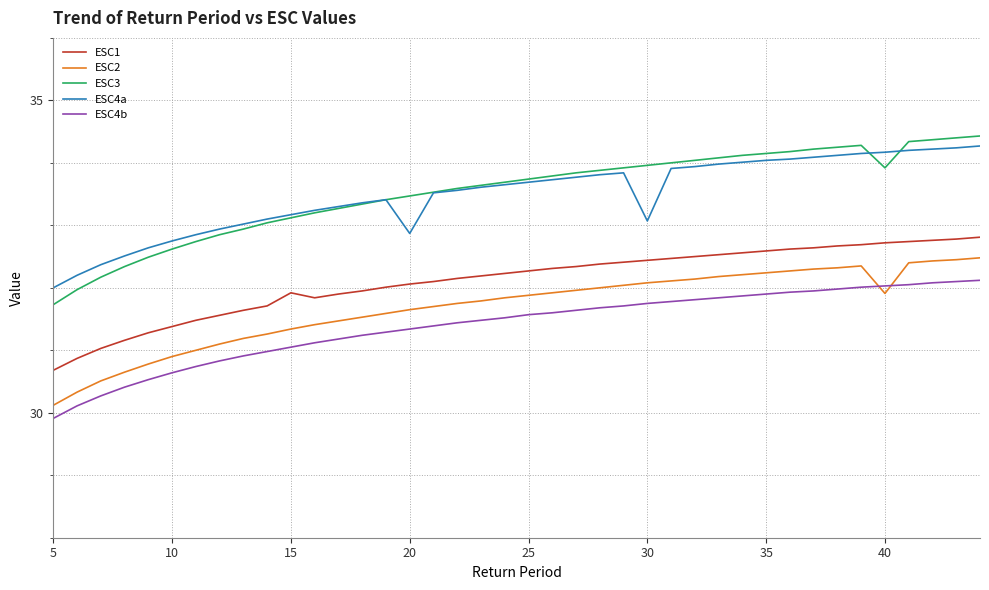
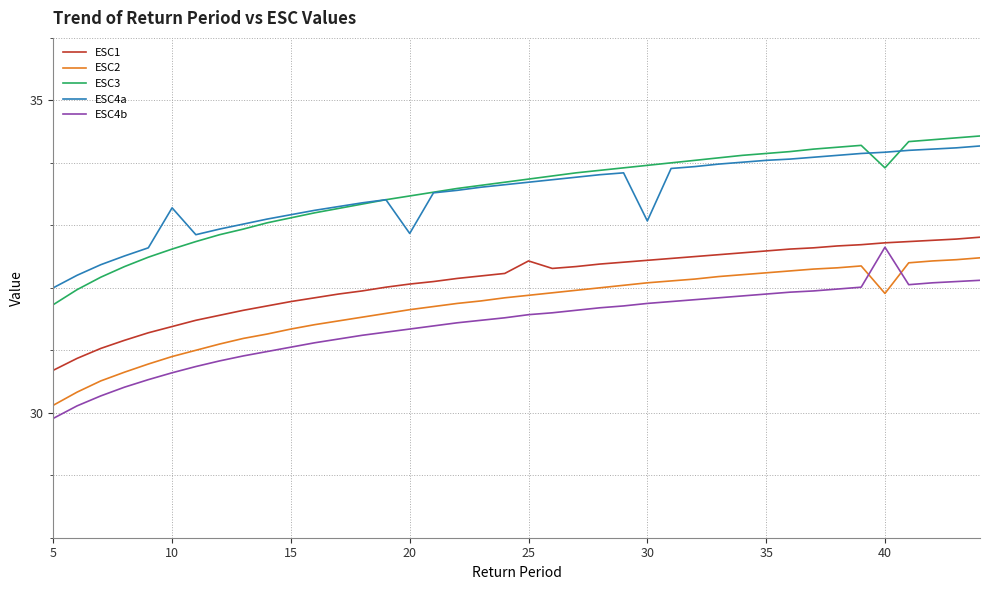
ESC4a, 10: 32.8 -> 33.3
ESC1, 15: 31.9 -> 31.8
ESC1, 25: 32.3 -> 32.4
ESC4b, 40: 32.0 -> 32.7
